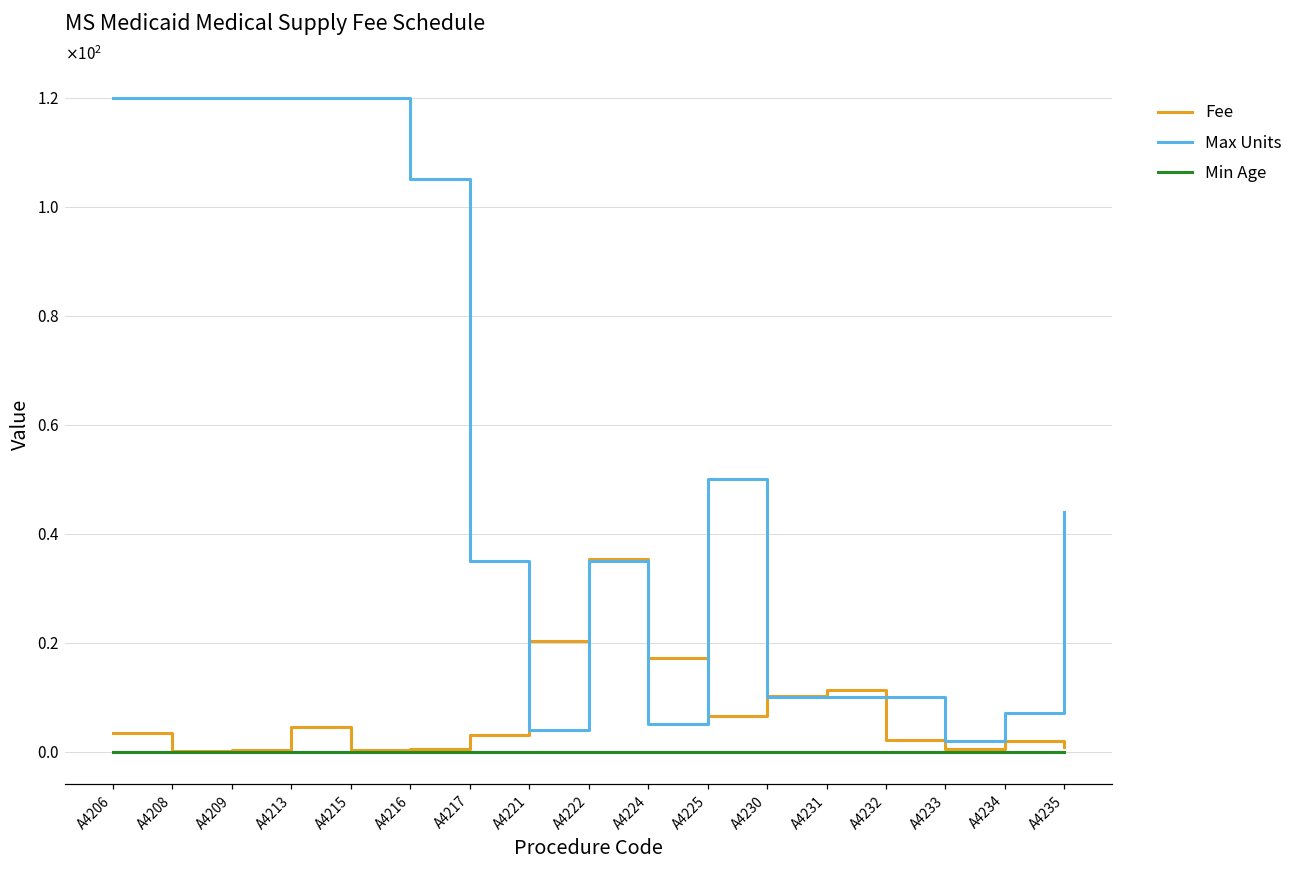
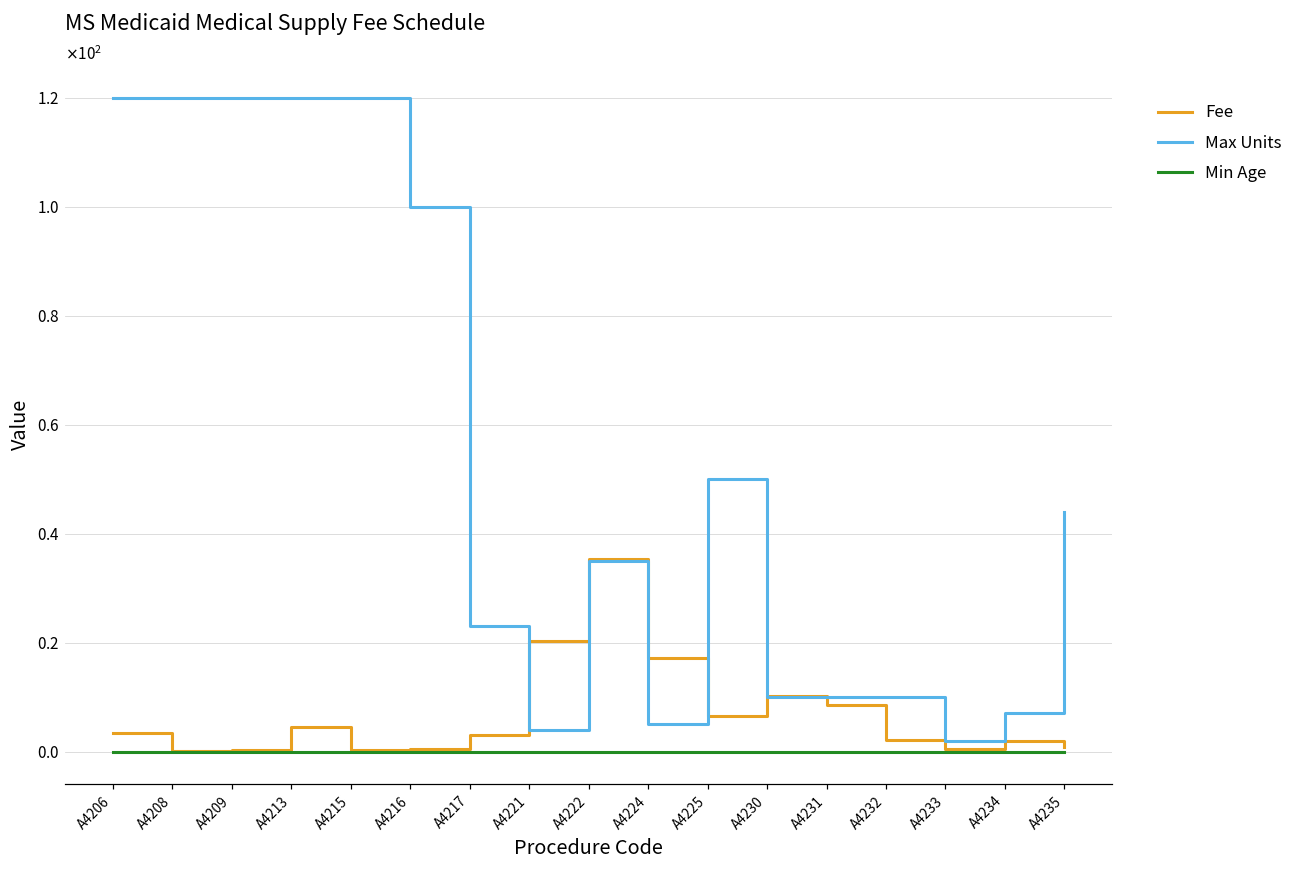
Max Units, A4216: 105 -> 100
Max Units, A4217: 35 -> 23
Fee, A4231: 11 -> 9
